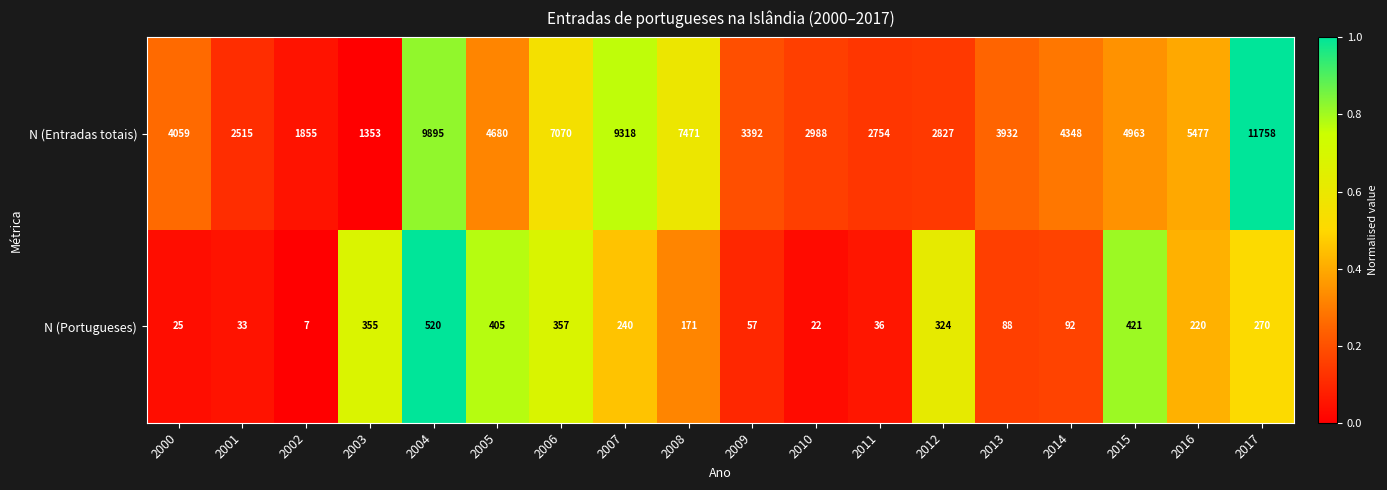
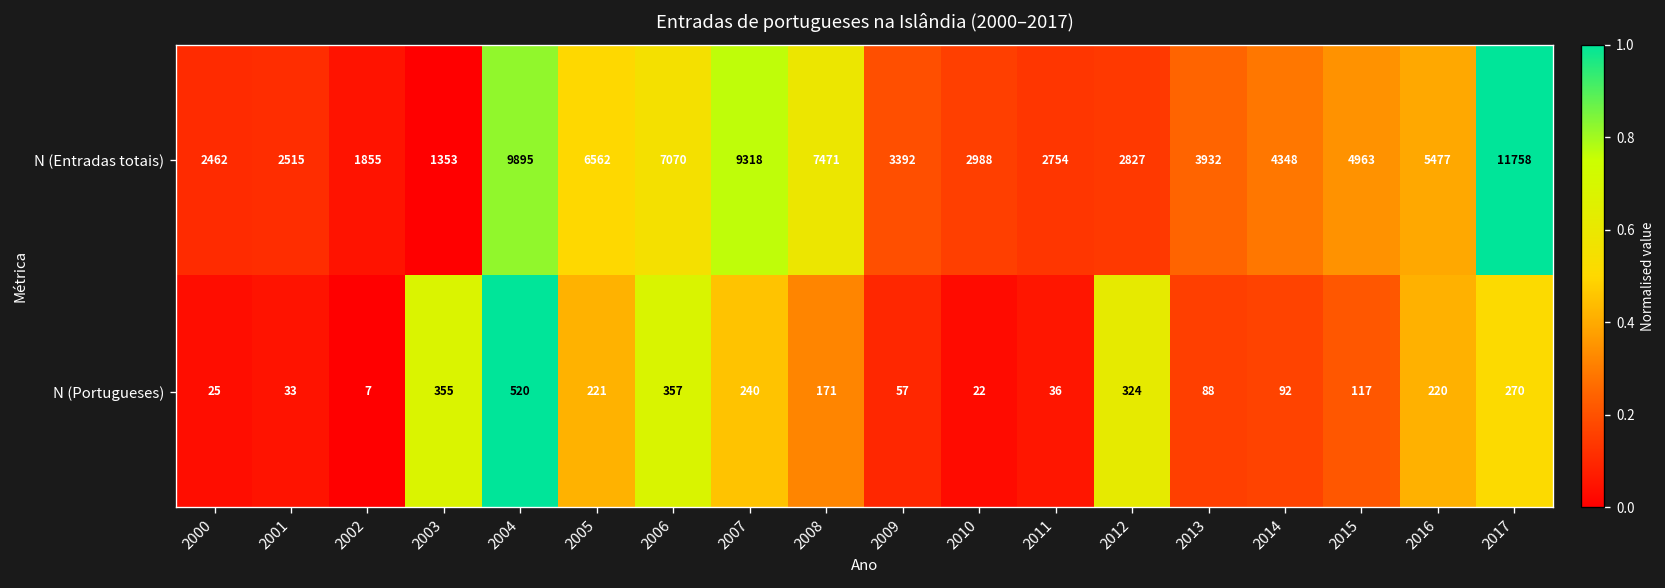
N (Entradas totais), 2000: 4059 -> 2462
N (Entradas totais), 2005: 4680 -> 6562
N (Portugueses), 2005: 405 -> 221
N (Portugueses), 2015: 421 -> 117
